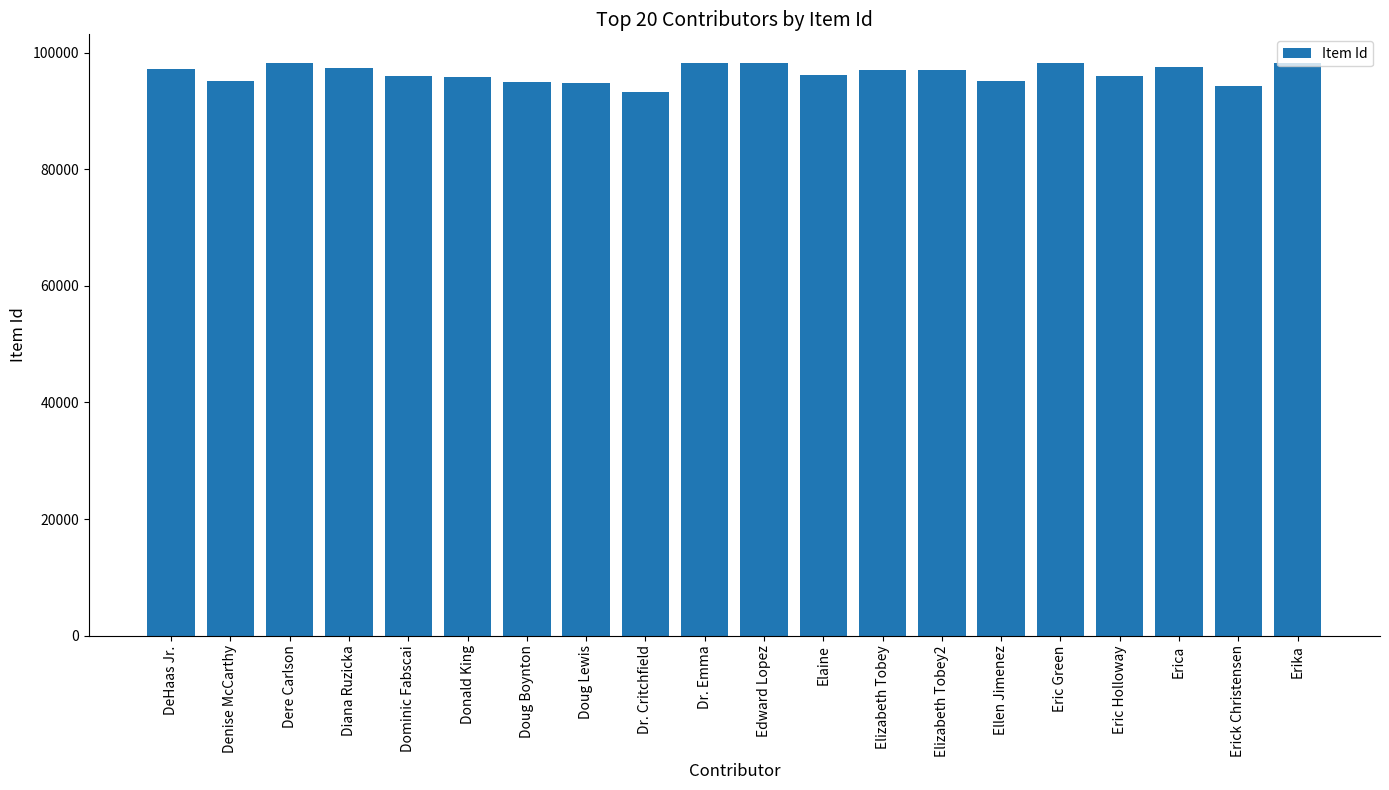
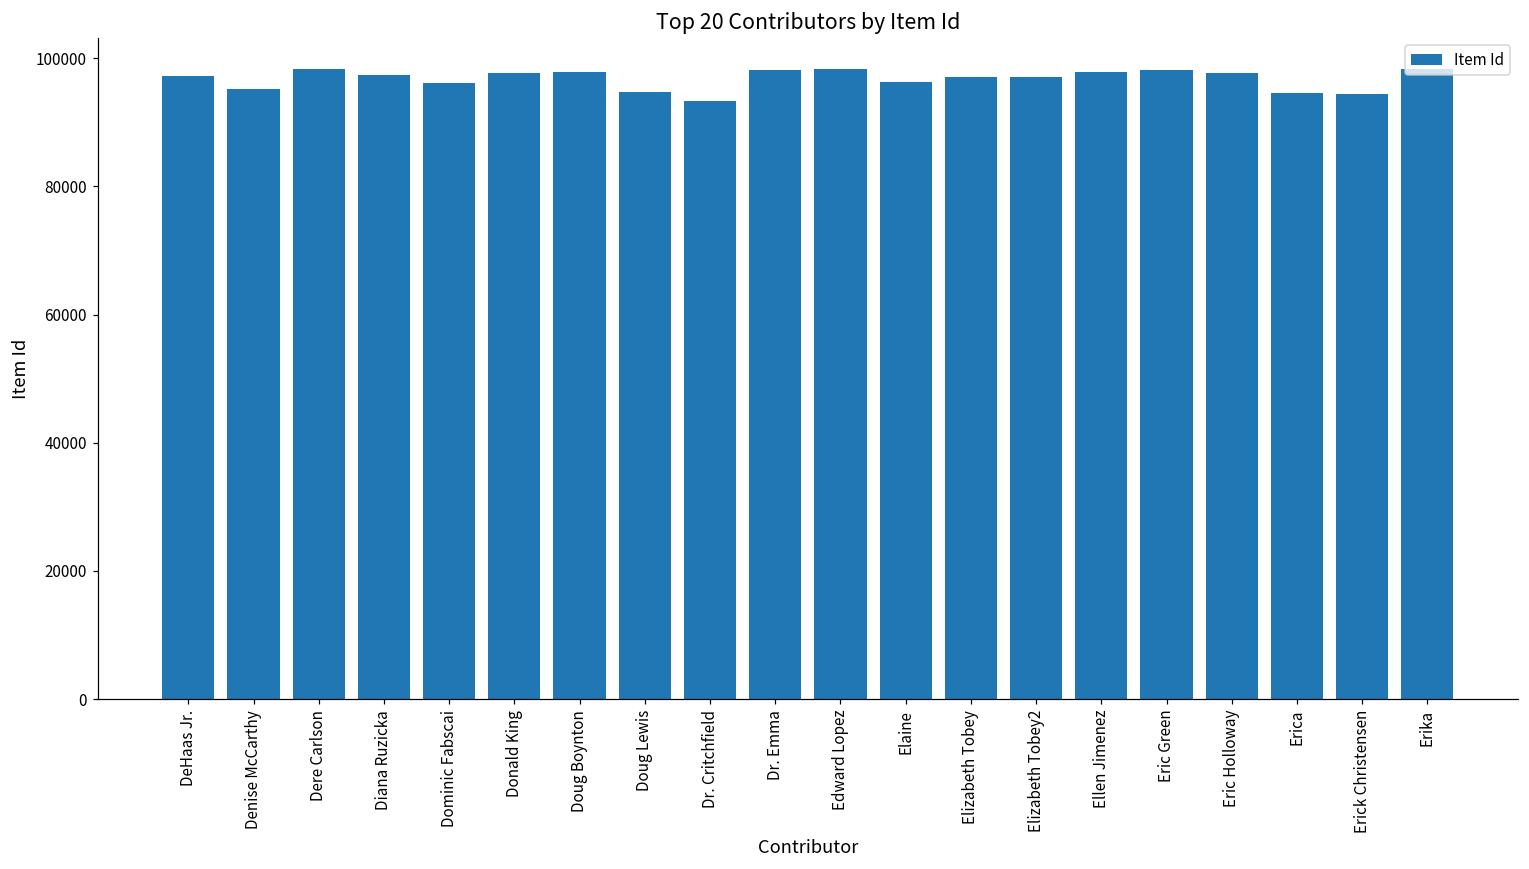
Donald King: 96000 -> 98000
Doug Boynton: 95000 -> 98000
Ellen Jimenez: 95000 -> 98000
Eric Holloway: 96000 -> 98000
Erica: 98000 -> 95000
